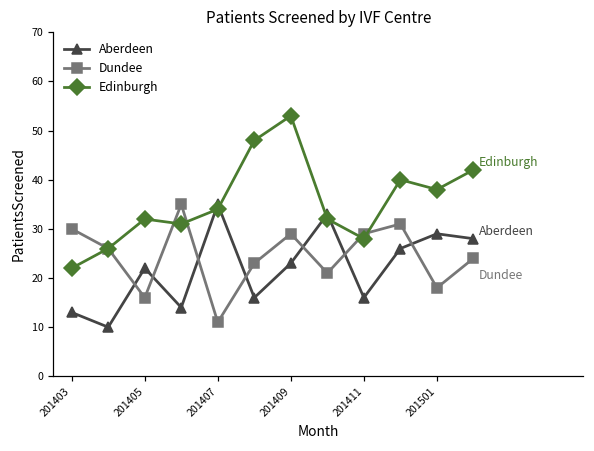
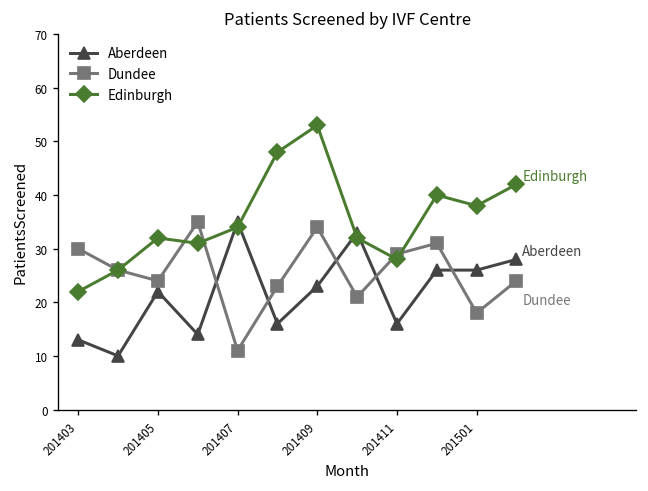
Dundee, 201405: 16 -> 24
Dundee, 201409: 29 -> 34
Aberdeen, 201501: 29 -> 26
